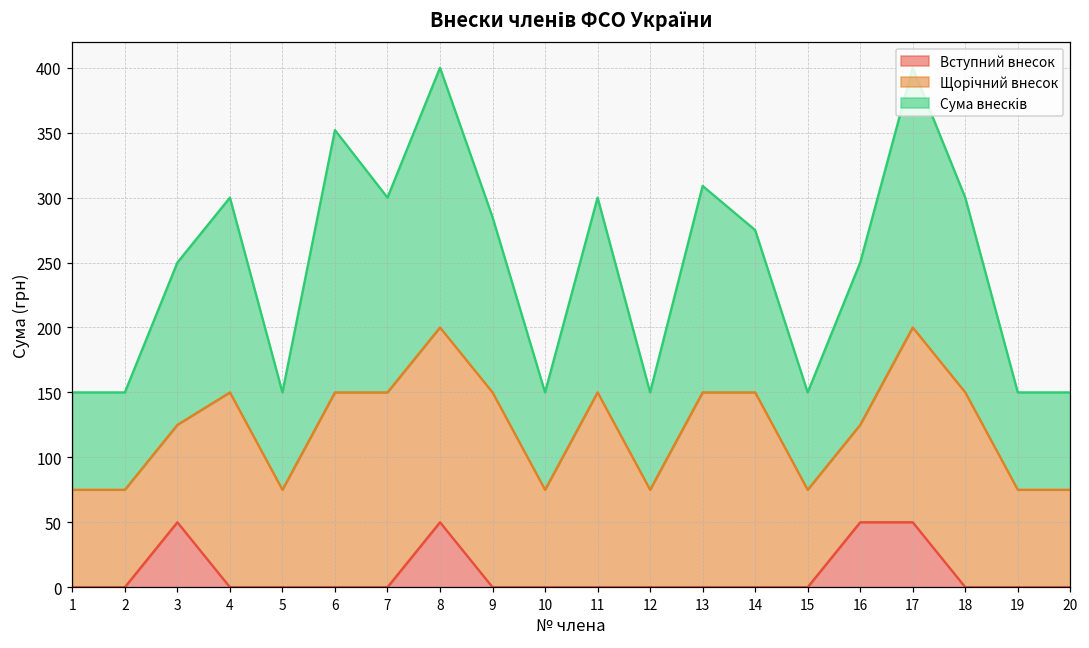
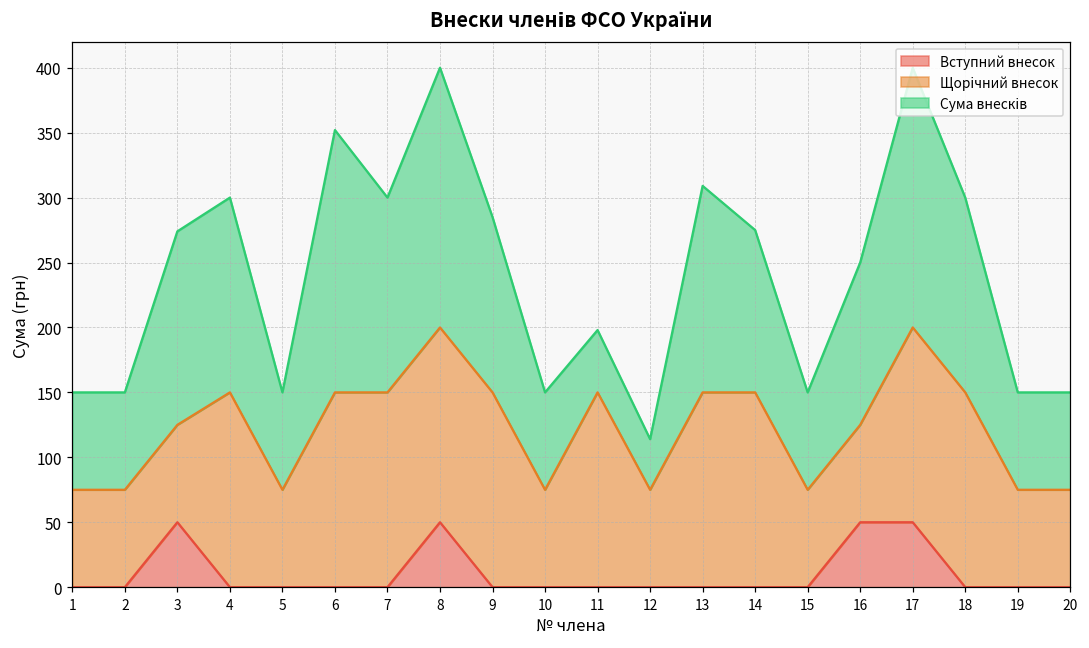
Сума внесків, 3: 125 -> 149
Сума внесків, 11: 150 -> 48
Сума внесків, 12: 75 -> 39
